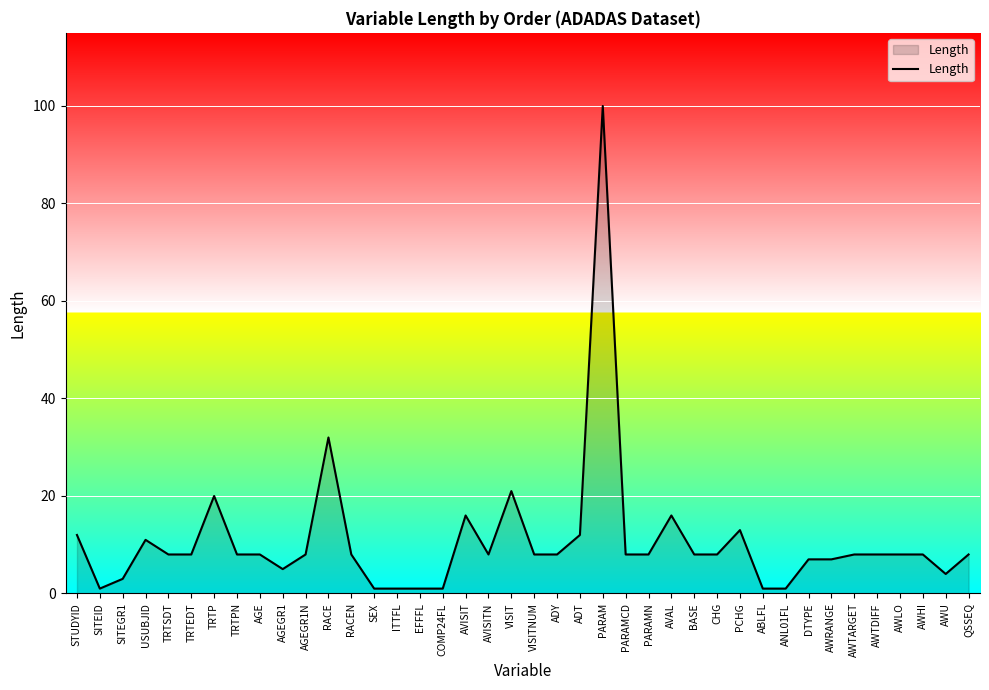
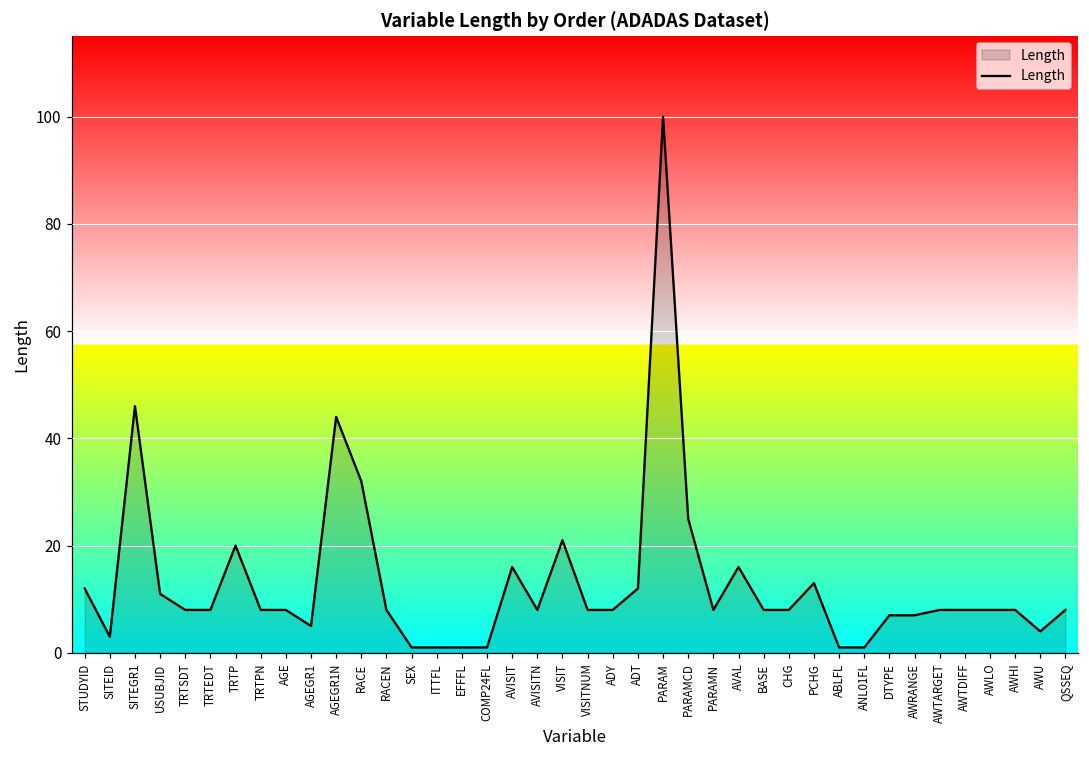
SITEID: 1 -> 3
SITEGR1: 3 -> 46
AGEGR1N: 8 -> 44
PARAMCD: 8 -> 25
